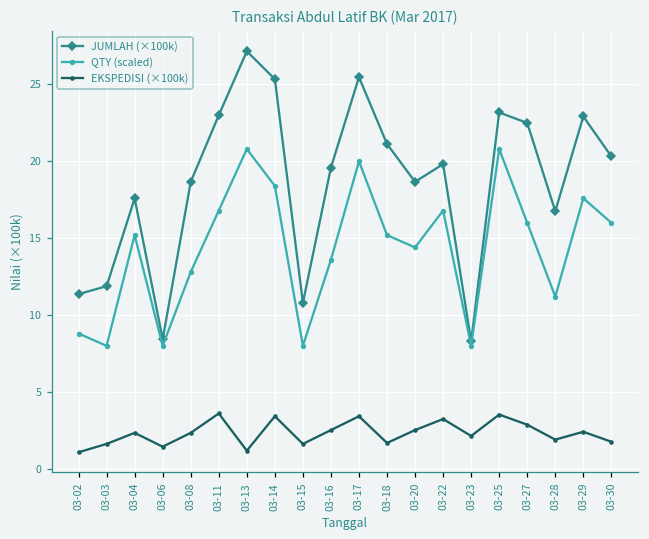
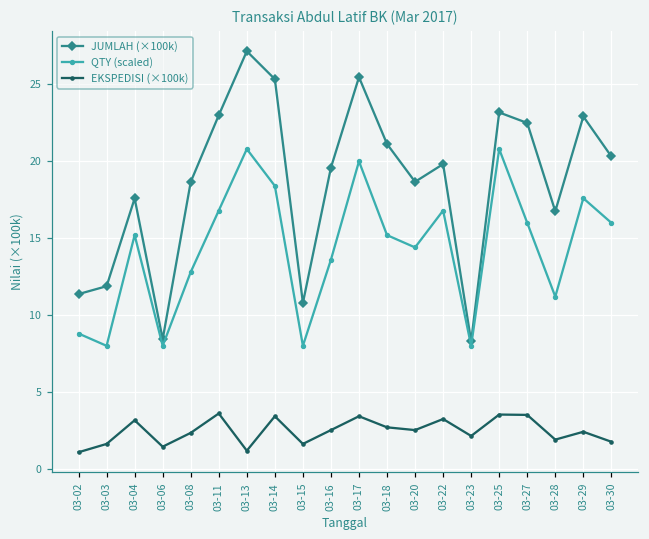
EKSPEDISI (×100k), 03-04: 2.3 -> 3.2
EKSPEDISI (×100k), 03-18: 1.7 -> 2.7
EKSPEDISI (×100k), 03-27: 2.9 -> 3.5
